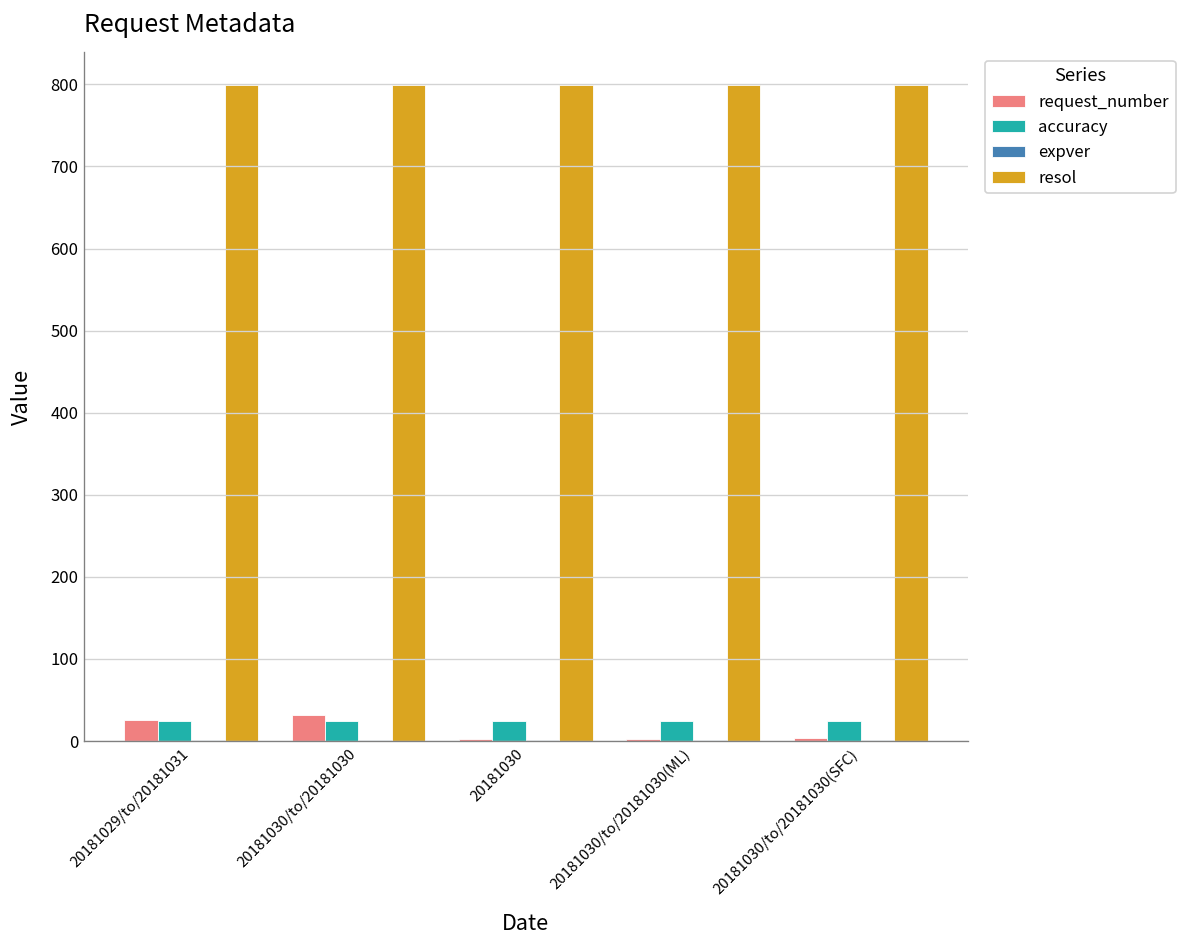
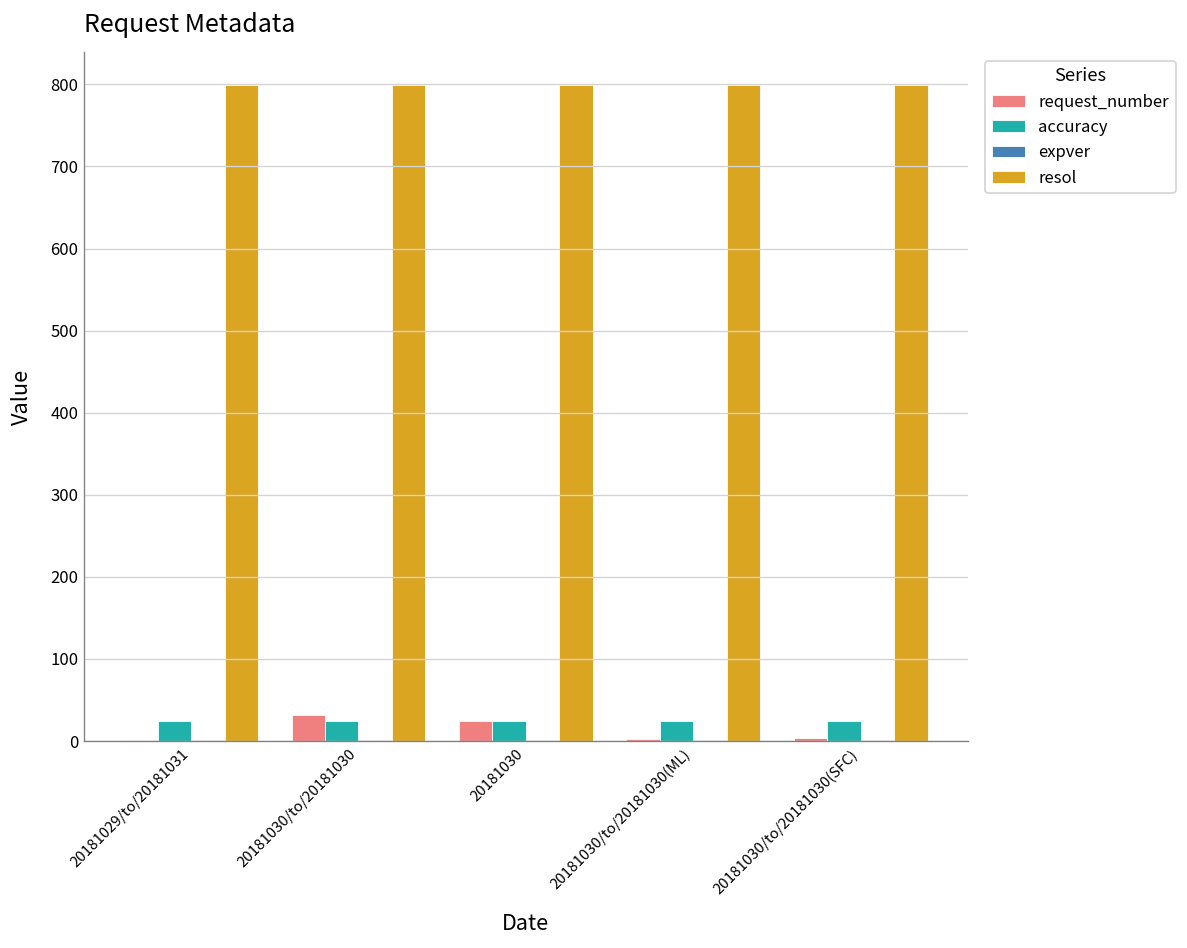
request_number, 20181029/to/20181031: 30 -> 0
request_number, 20181030: 0 -> 30
